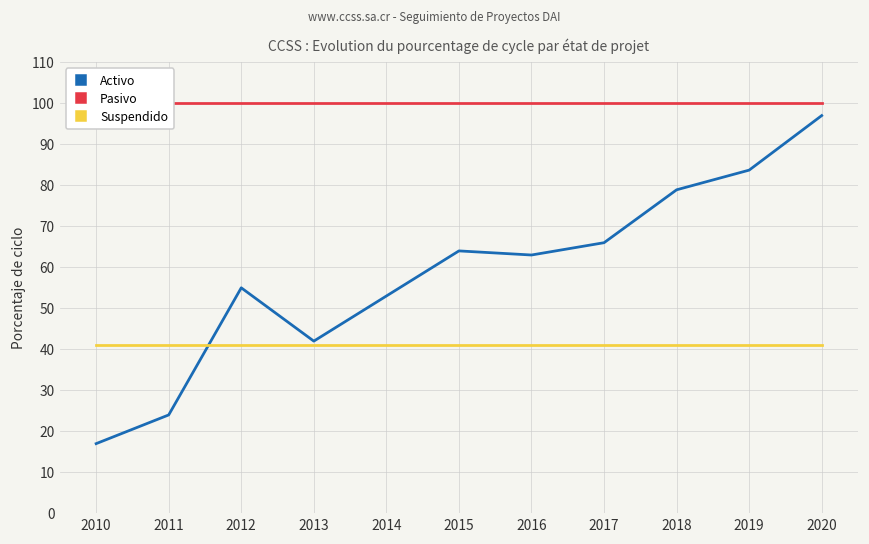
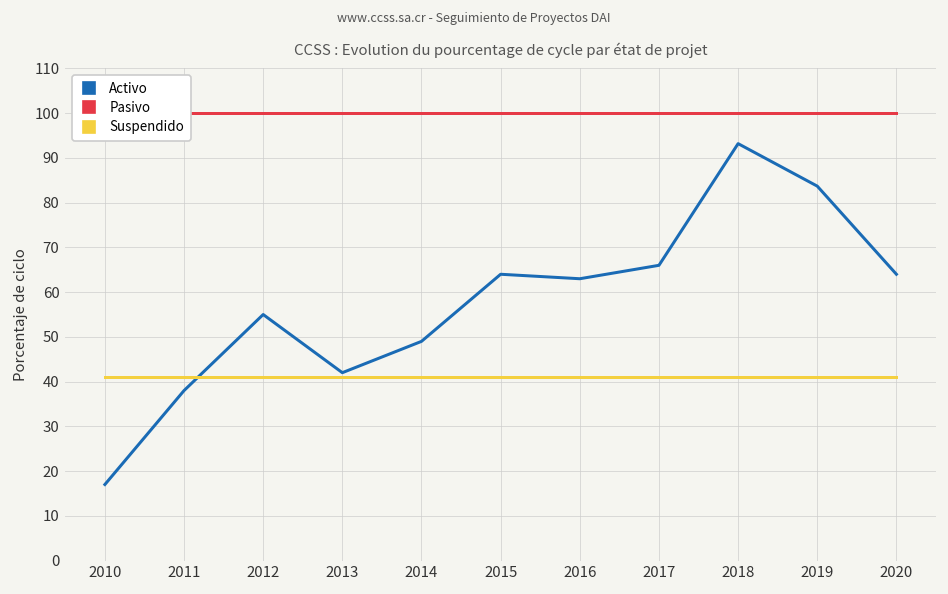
Activo, 2011: 24 -> 38
Activo, 2014: 53 -> 49
Activo, 2018: 79 -> 93
Activo, 2020: 97 -> 64
